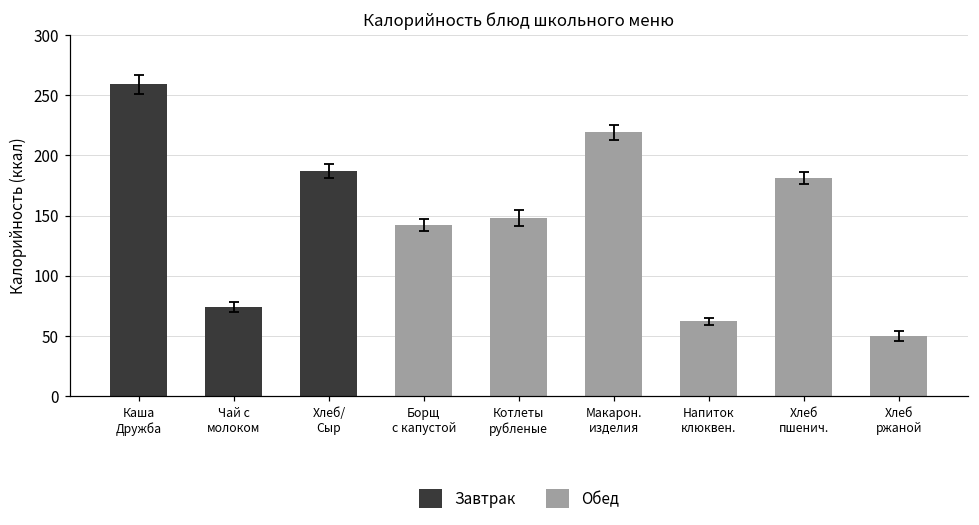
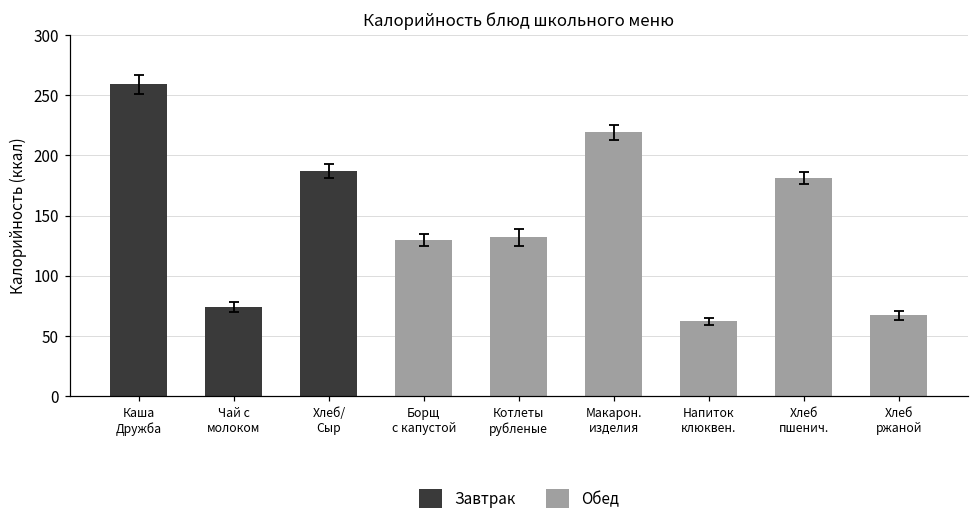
Обед, Борщ с капустой: 142 -> 130
Обед, Котлеты рубленые: 148 -> 132
Обед, Хлеб ржаной: 50 -> 67
